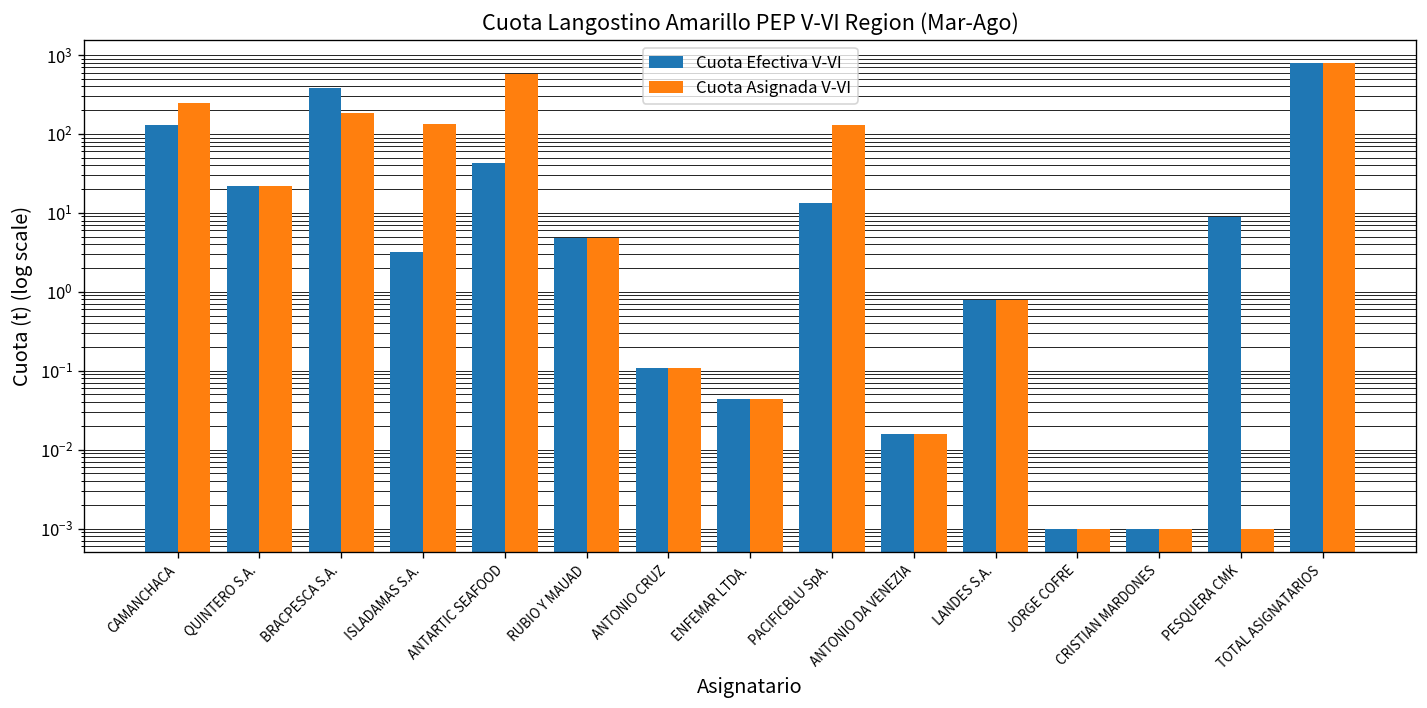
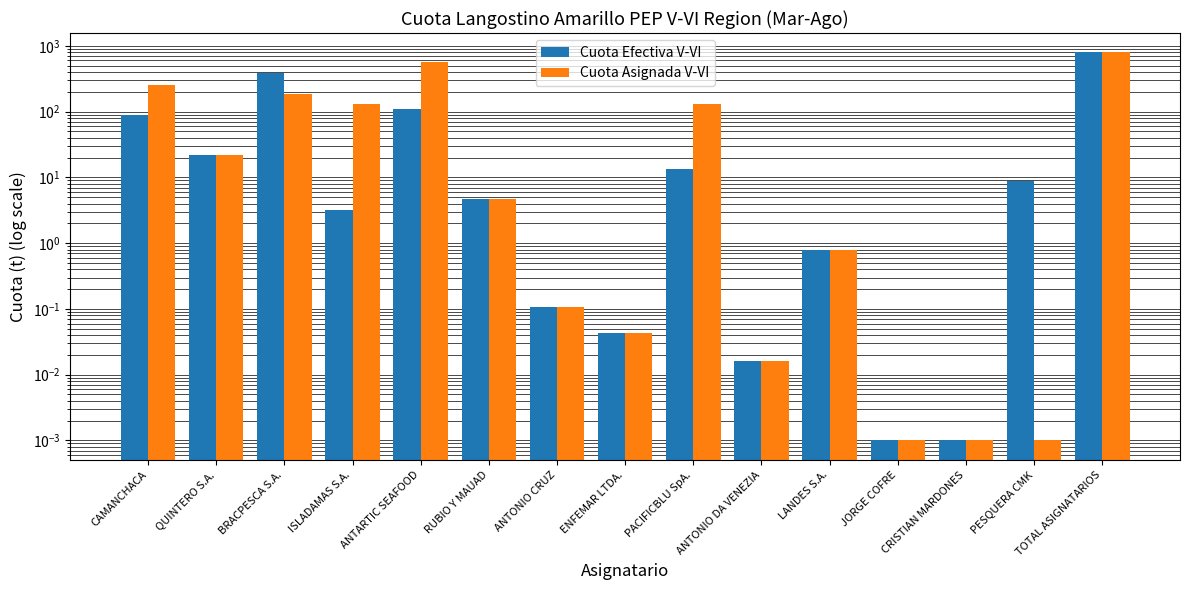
Cuota Efectiva V-VI, CAMANCHACA: 130 -> 90
Cuota Efectiva V-VI, ANTARTIC SEAFOOD: 40 -> 110
